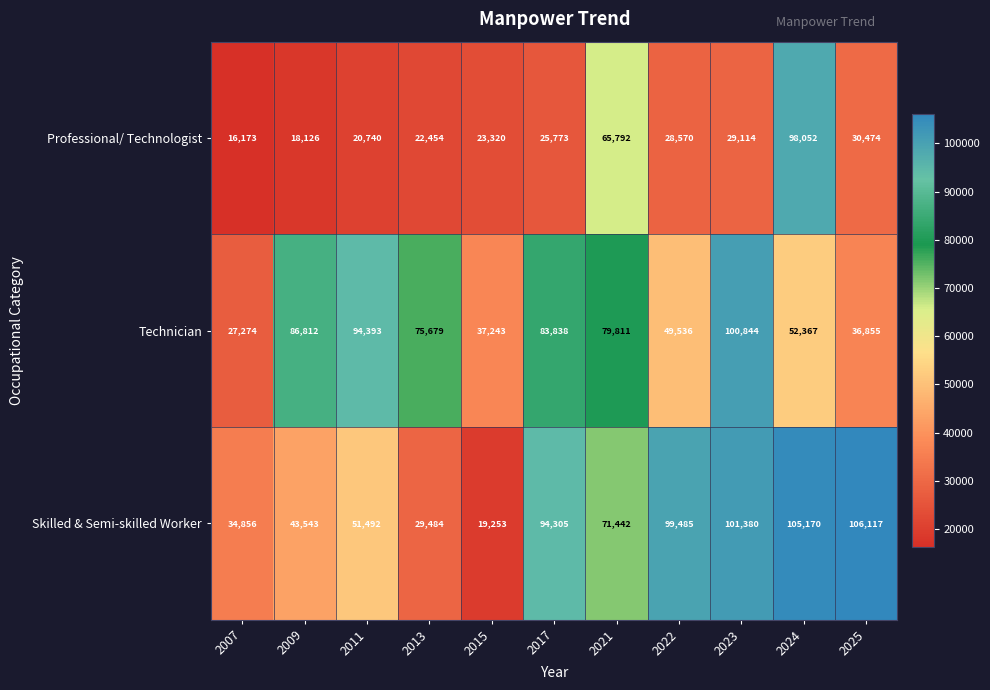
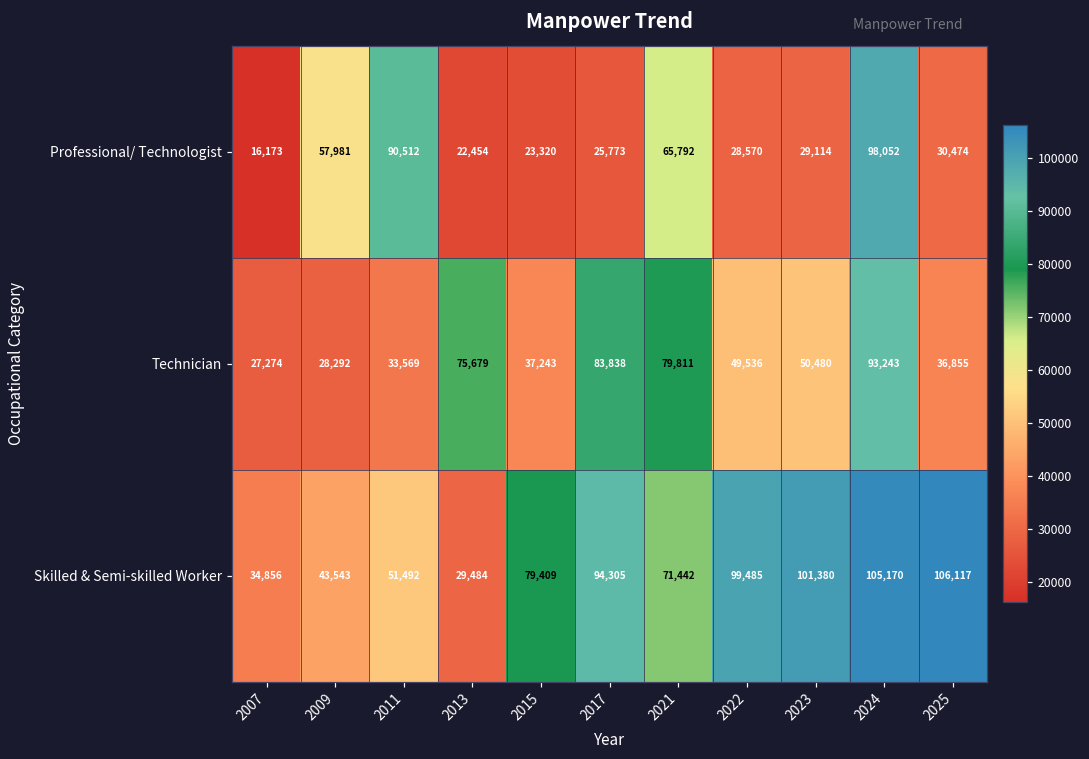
Professional/ Technologist, 2009: 18,126 -> 57,981
Professional/ Technologist, 2011: 20,740 -> 90,512
Technician, 2009: 86,812 -> 28,292
Technician, 2011: 94,393 -> 33,569
Technician, 2023: 100,844 -> 50,480
Technician, 2024: 52,367 -> 93,243
Skilled & Semi-skilled Worker, 2015: 19,253 -> 79,409
